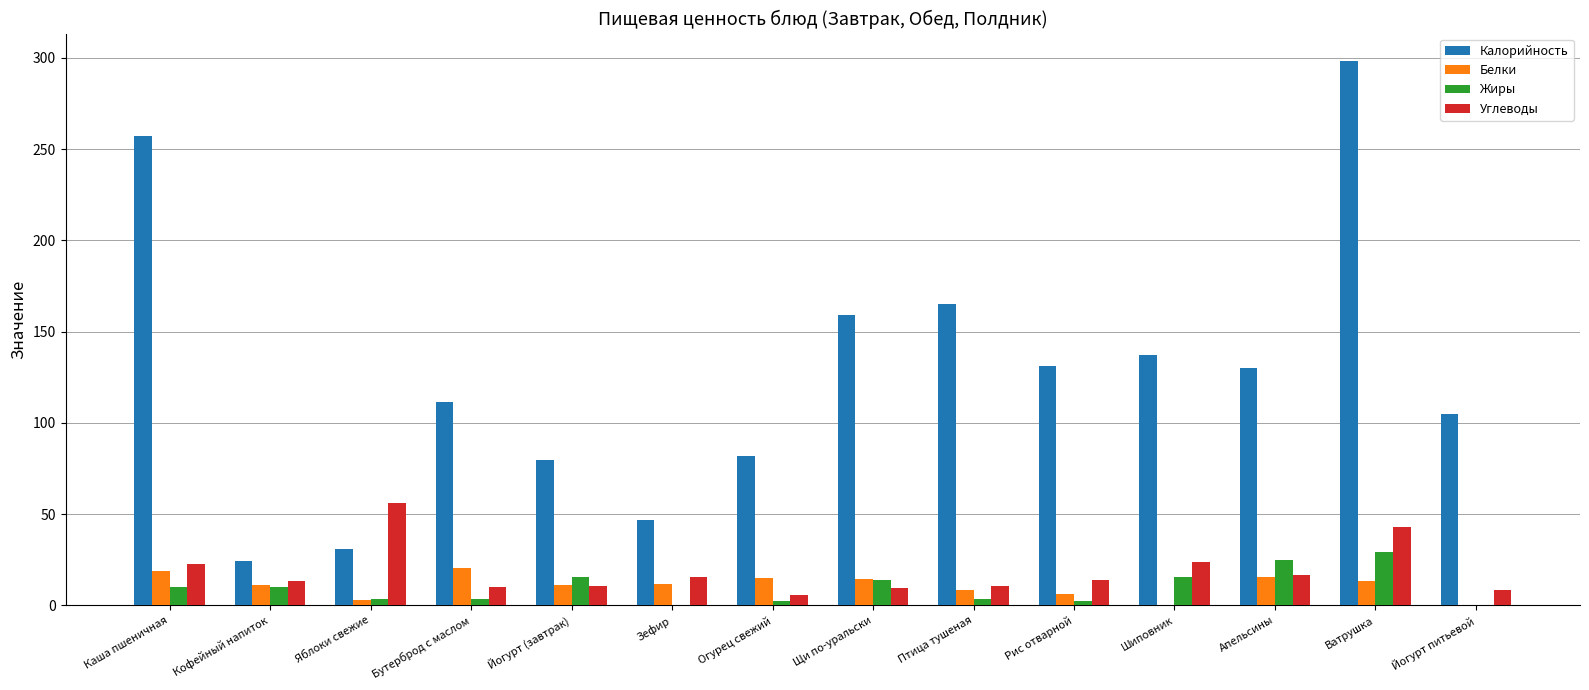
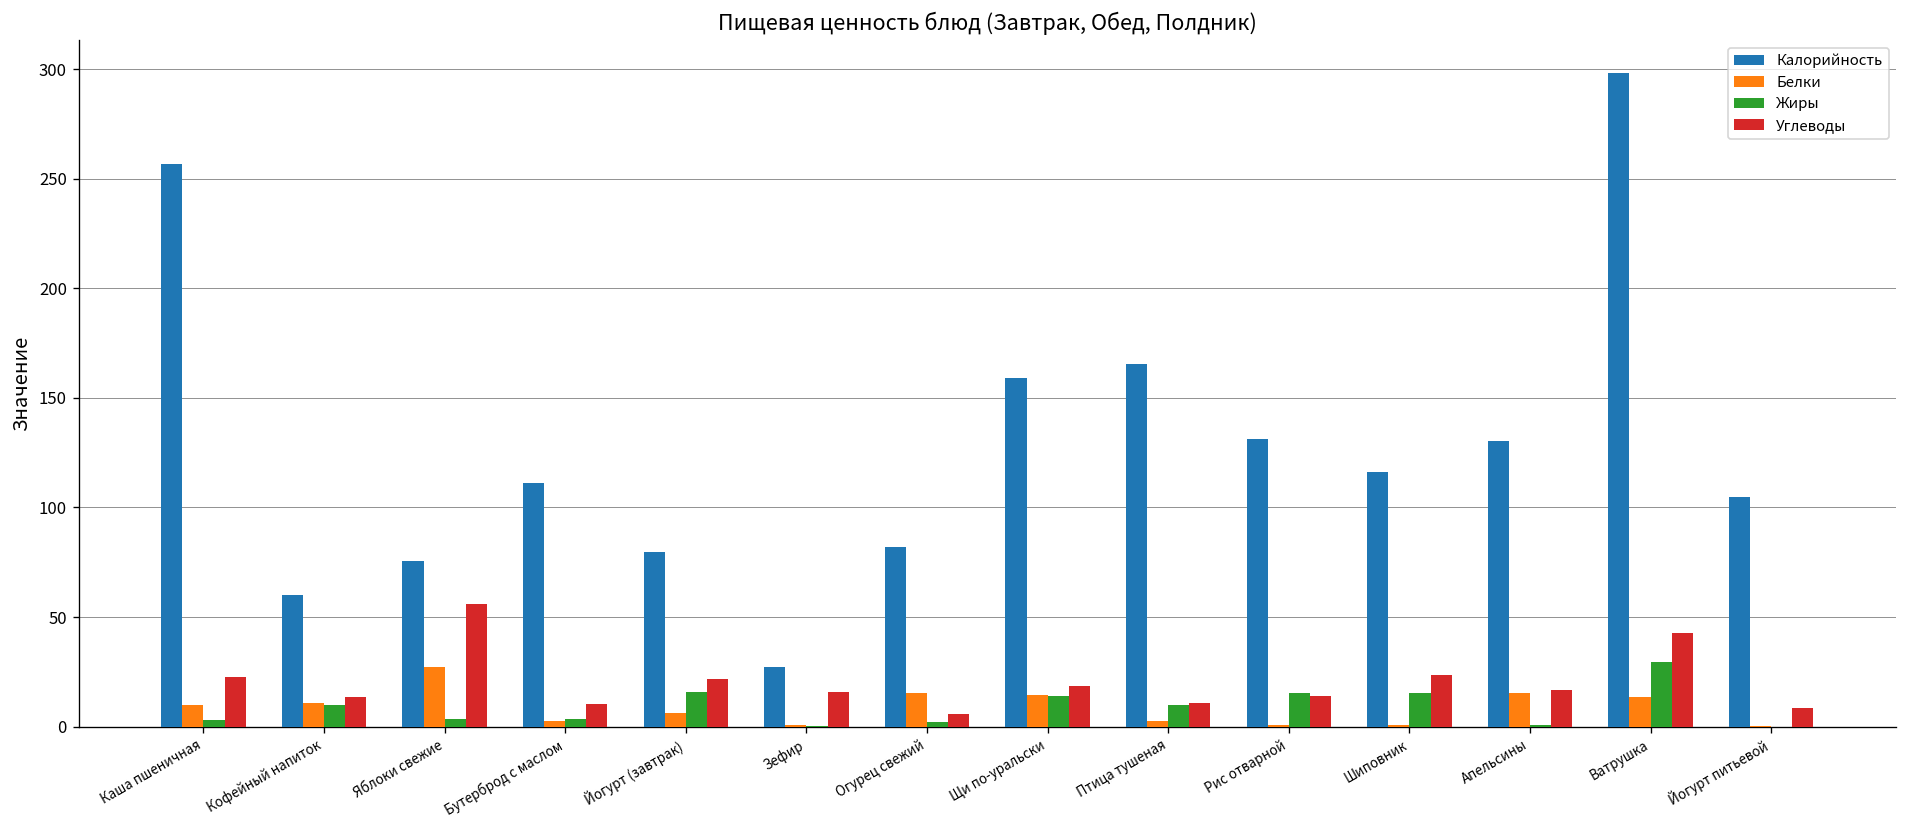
Белки, Каша пшеничная: 19 -> 10
Жиры, Каша пшеничная: 10 -> 3
Калорийность, Кофейный напиток: 25 -> 60
Калорийность, Яблоки свежие: 31 -> 75
Белки, Яблоки свежие: 3 -> 27
Белки, Бутерброд с маслом: 20 -> 2
Белки, Йогурт (завтрак): 11 -> 6
Углеводы, Йогурт (завтрак): 11 -> 22
Калорийность, Зефир: 47 -> 27
Белки, Зефир: 12 -> 1
Углеводы, Щи по-уральски: 10 -> 19
Белки, Птица тушеная: 8 -> 3
Жиры, Птица тушеная: 4 -> 10
Белки, Рис отварной: 6 -> 1
Жиры, Рис отварной: 2 -> 15
Калорийность, Шиповник: 137 -> 116
Жиры, Апельсины: 25 -> 1
